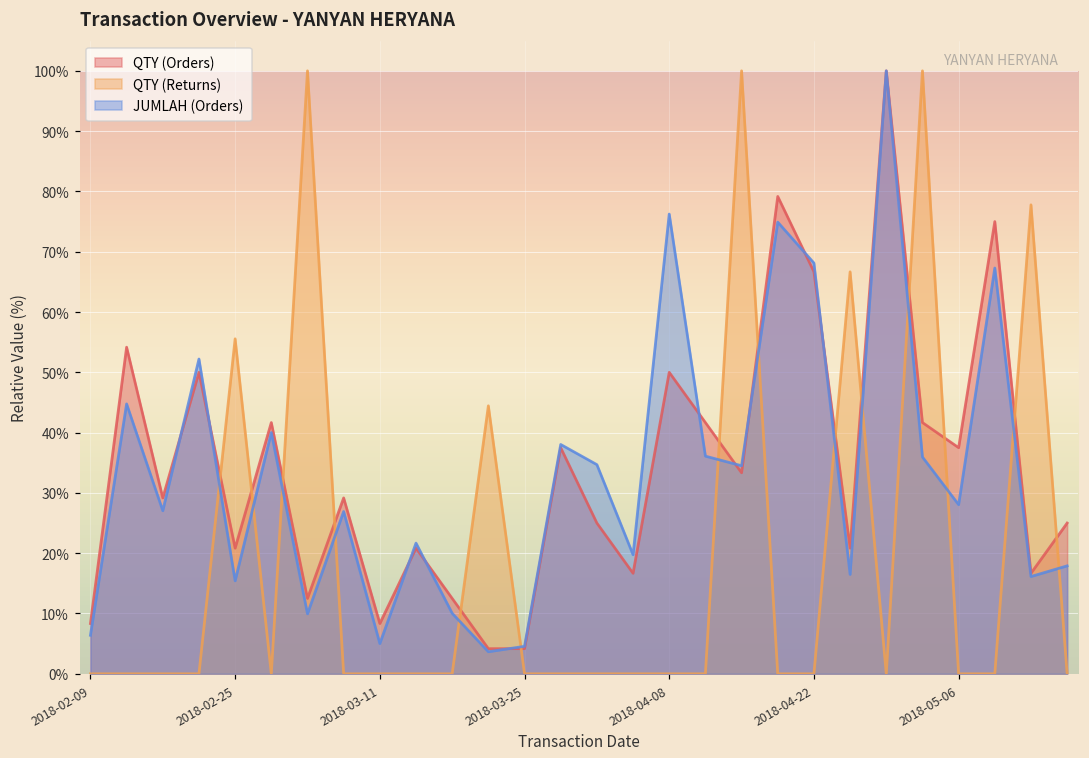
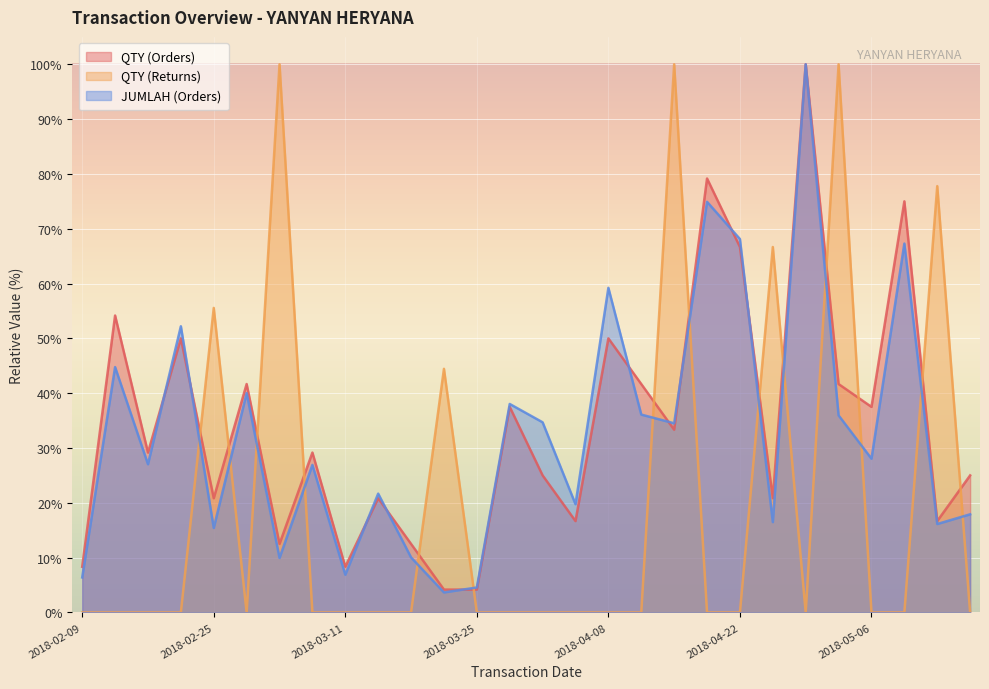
JUMLAH (Orders), 2018-03-11: 5% -> 7%
JUMLAH (Orders), 2018-04-08: 76% -> 59%
